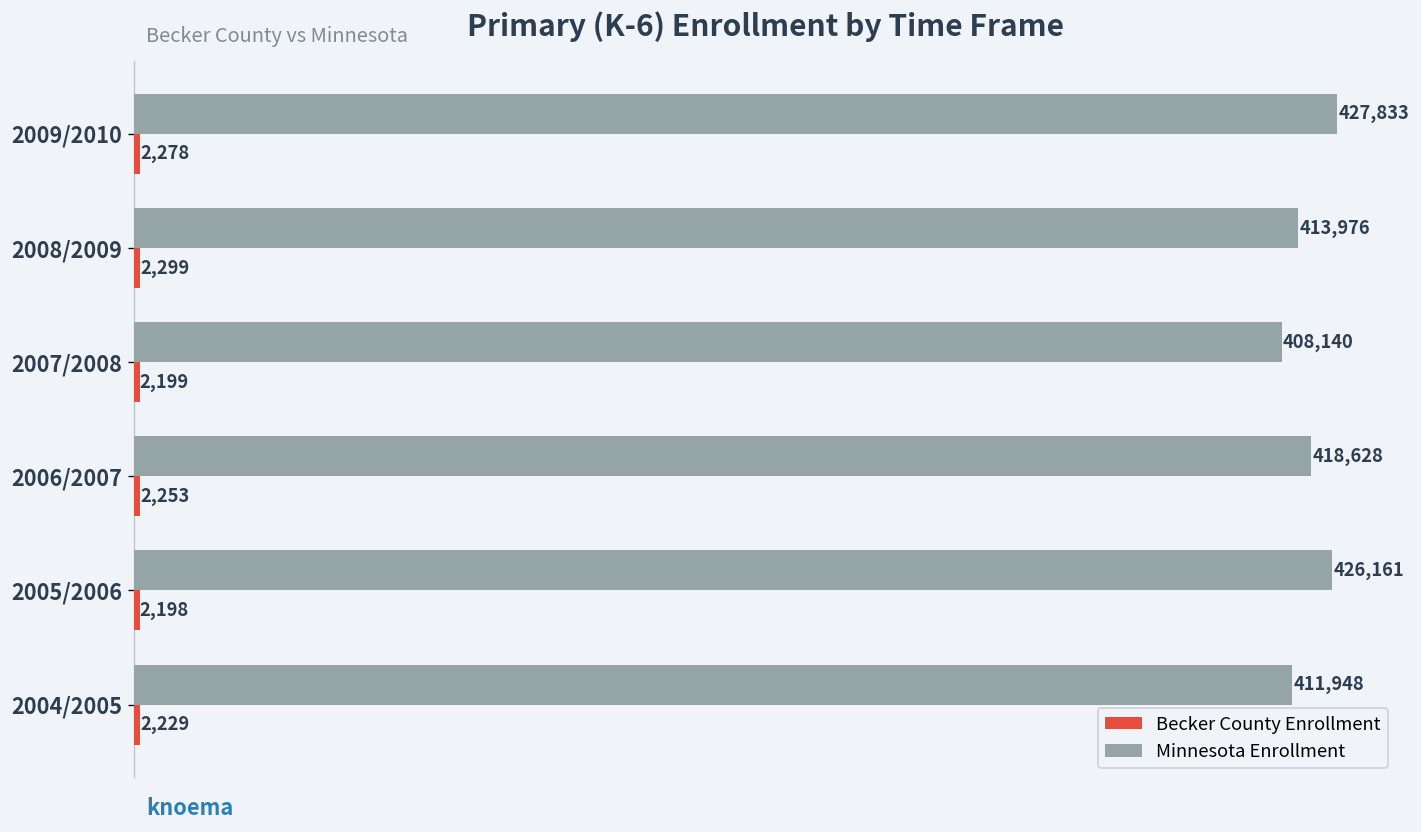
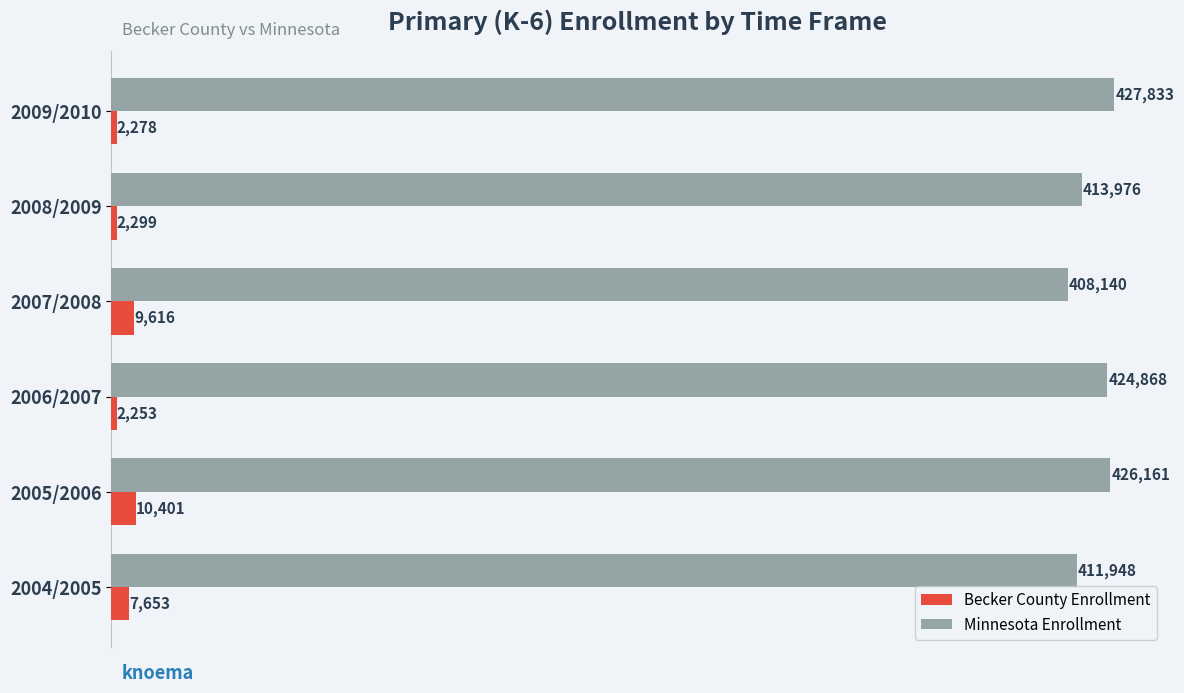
Becker County Enrollment, 2007/2008: 2,199 -> 9,616
Minnesota Enrollment, 2006/2007: 418,628 -> 424,868
Becker County Enrollment, 2005/2006: 2,198 -> 10,401
Becker County Enrollment, 2004/2005: 2,229 -> 7,653
